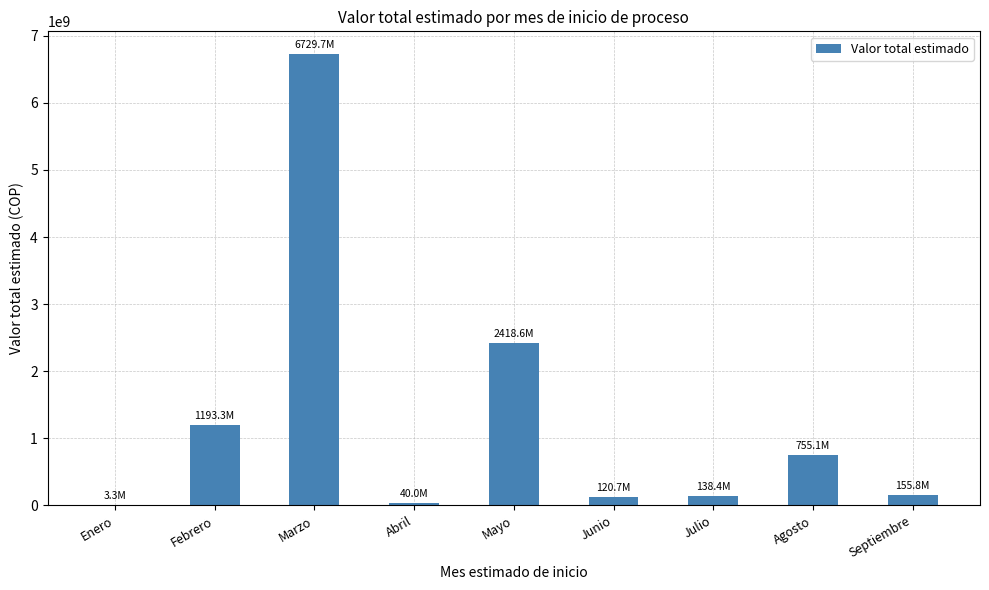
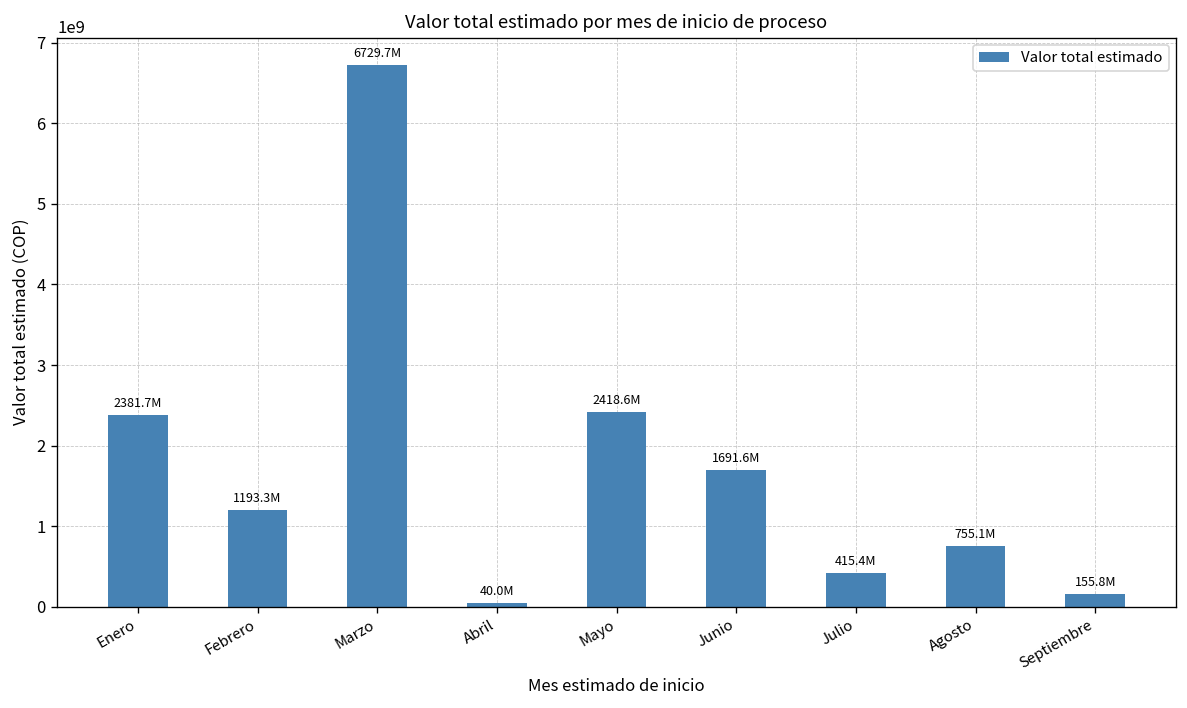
Enero: 3.3M -> 2381.7M
Junio: 120.7M -> 1691.6M
Julio: 138.4M -> 415.4M
